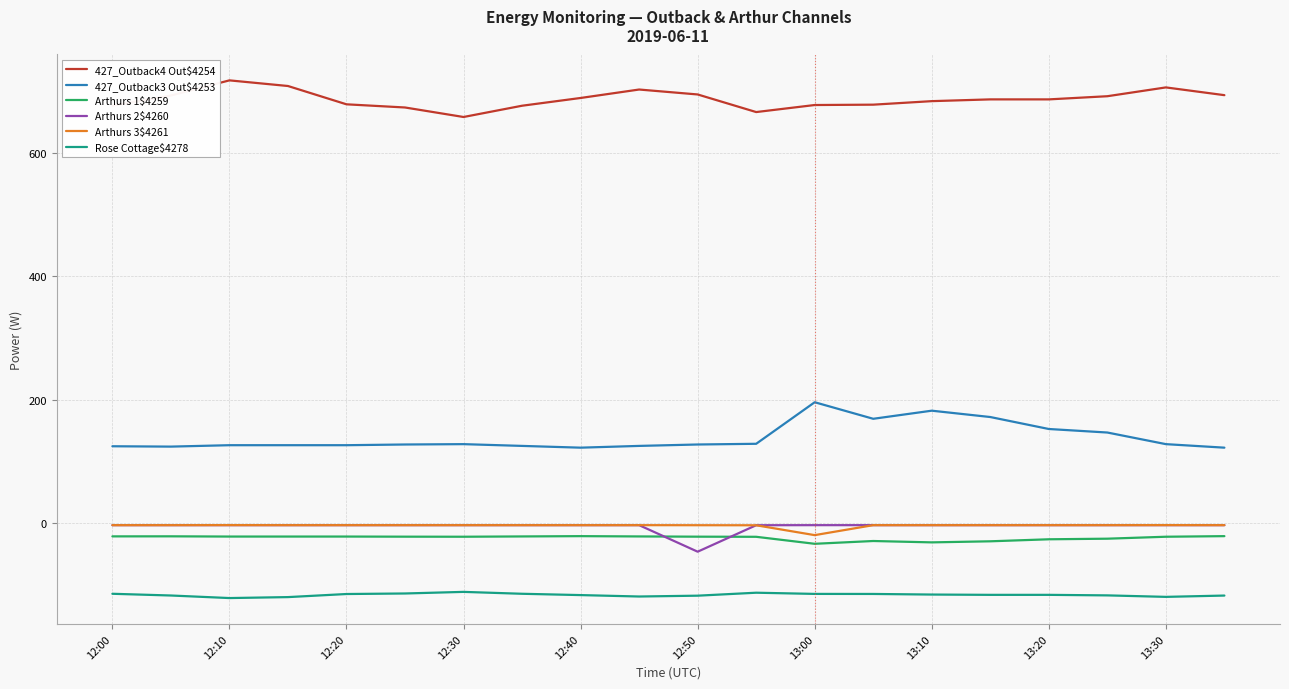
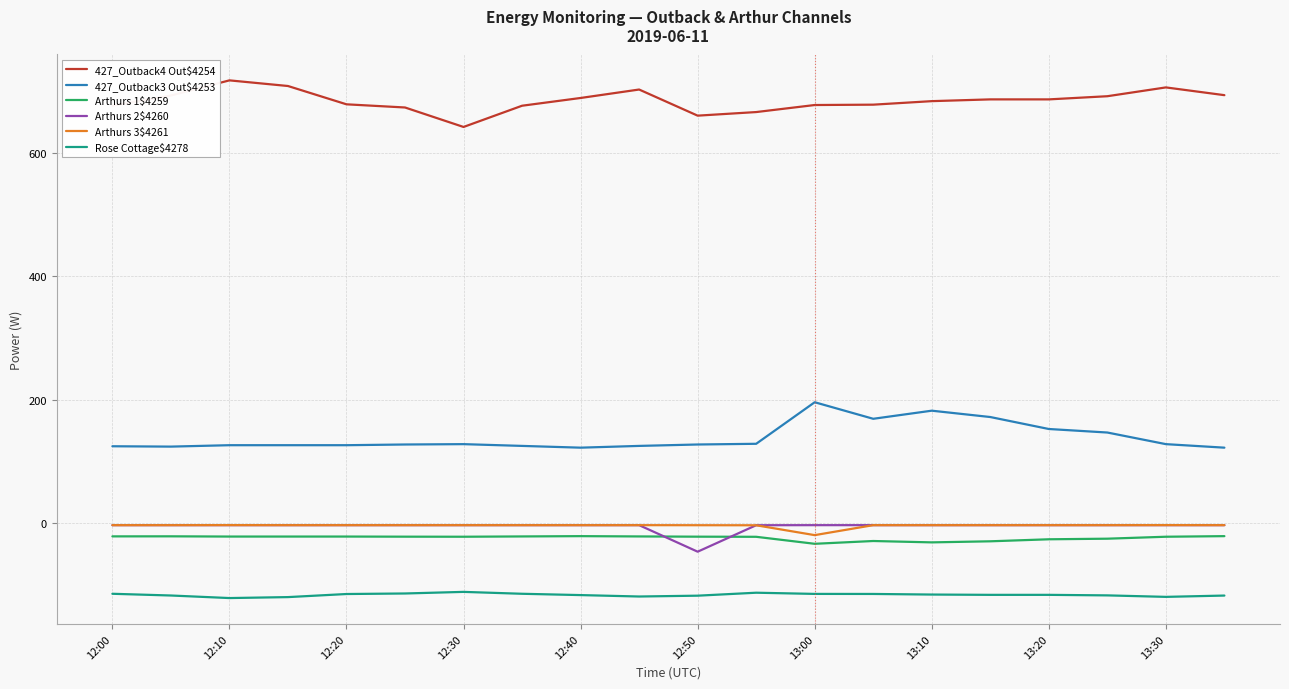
427_Outback4 Out$4254, 12:30: 660 -> 640
427_Outback4 Out$4254, 12:50: 690 -> 660
